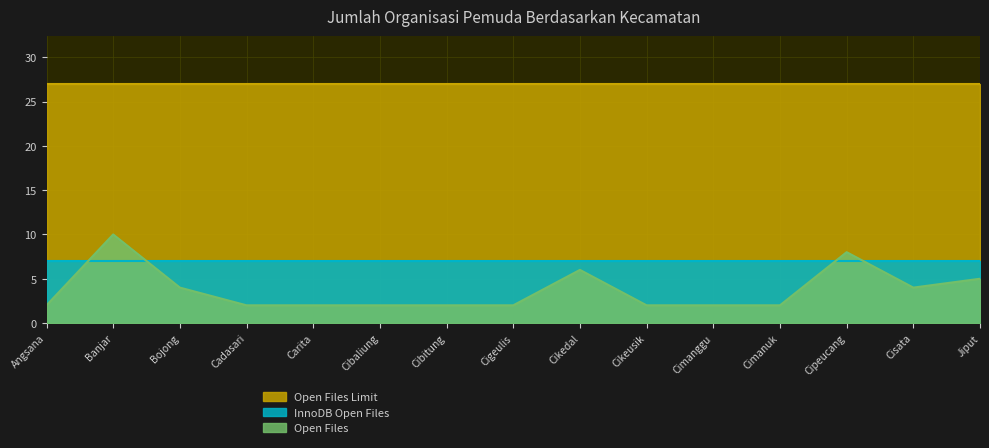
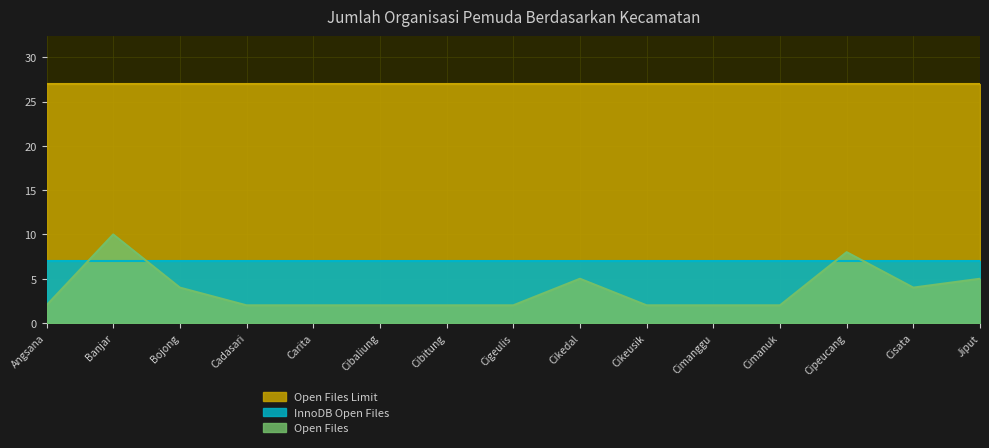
Open Files, Cikedal: 6 -> 5
